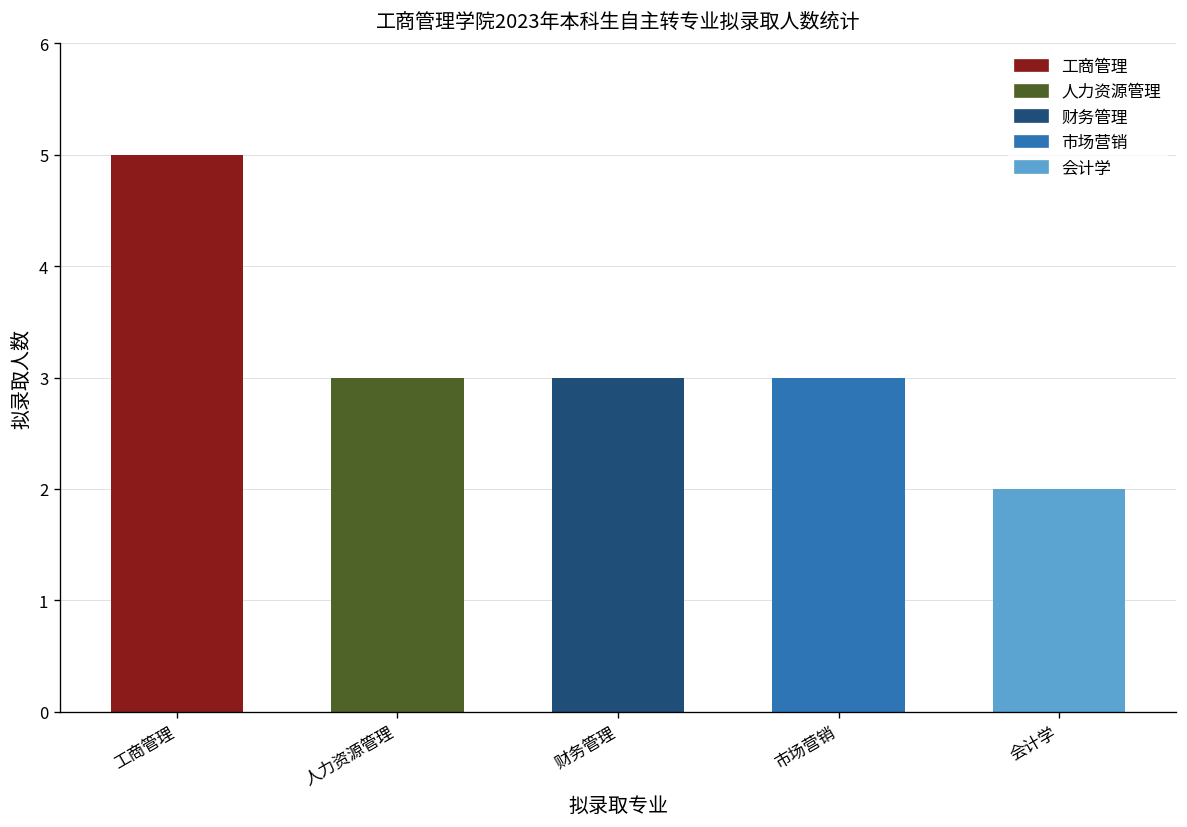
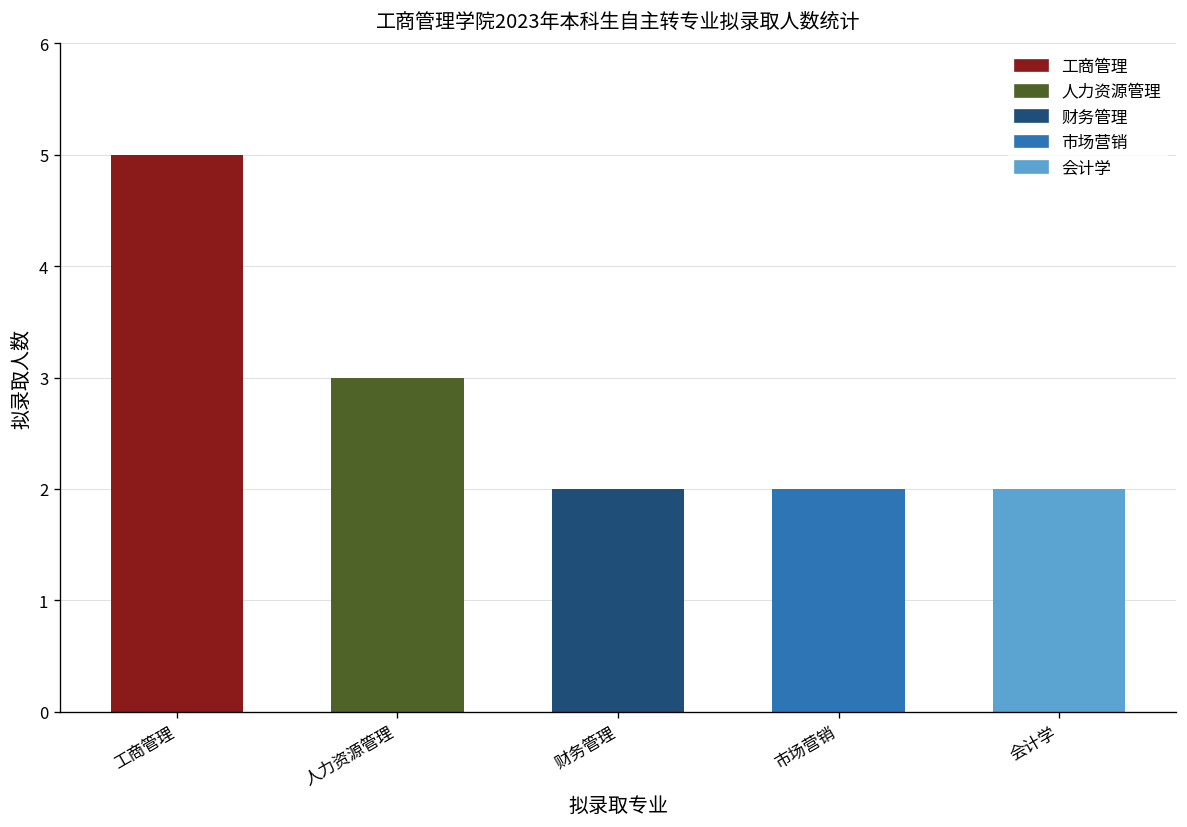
财务管理, 财务管理: 3 -> 2
市场营销, 市场营销: 3 -> 2
